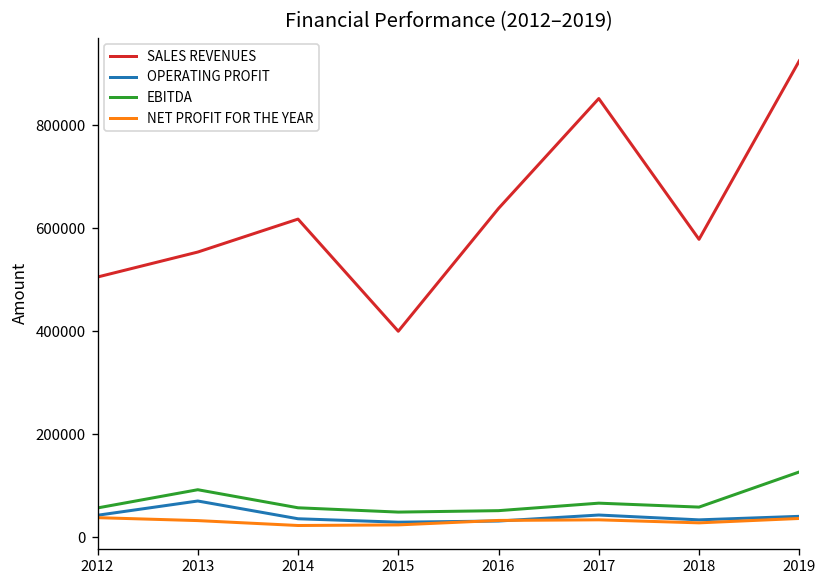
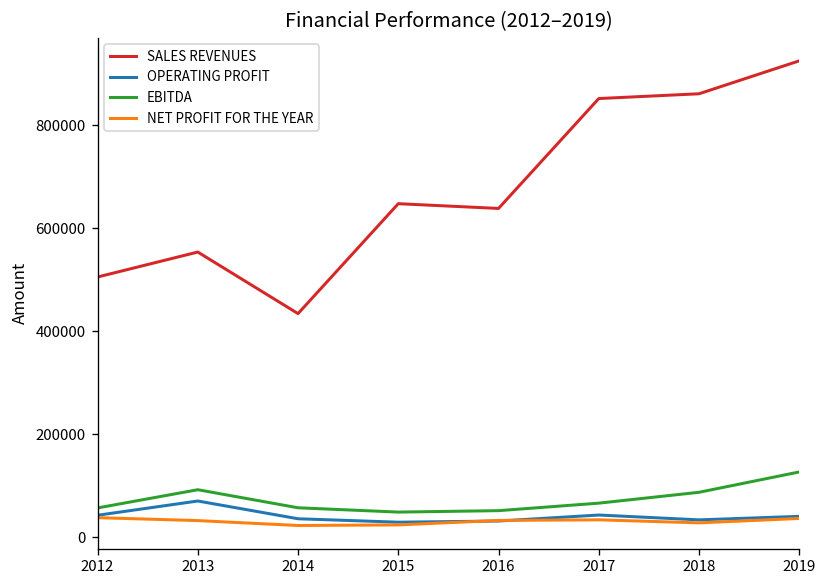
SALES REVENUES, 2014: 620000 -> 430000
SALES REVENUES, 2015: 400000 -> 650000
SALES REVENUES, 2018: 580000 -> 860000
EBITDA, 2018: 60000 -> 90000
